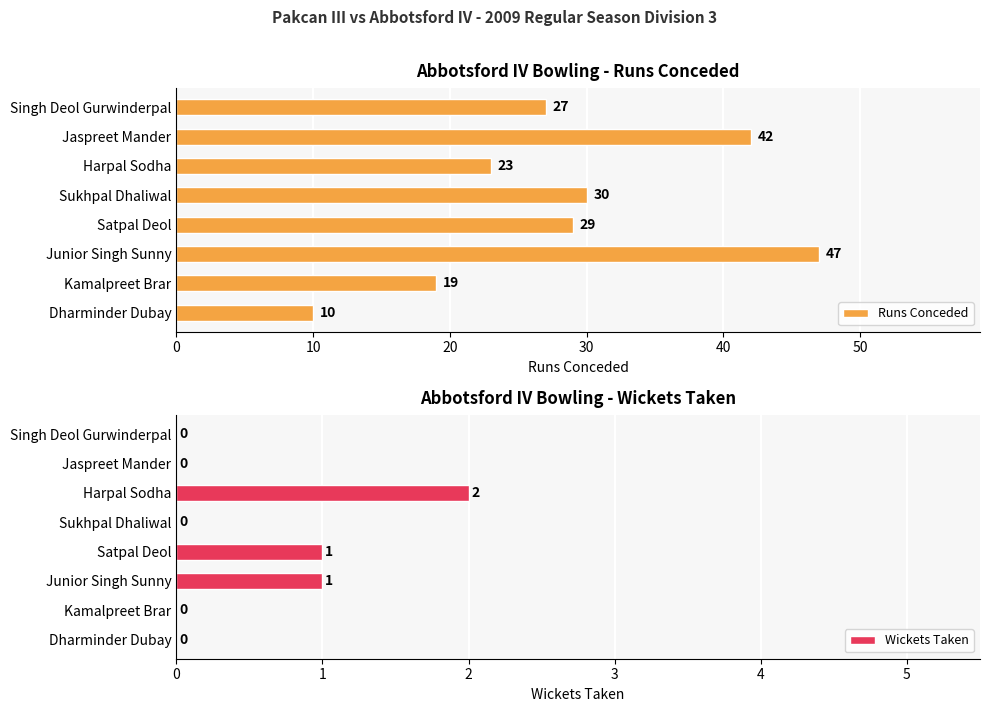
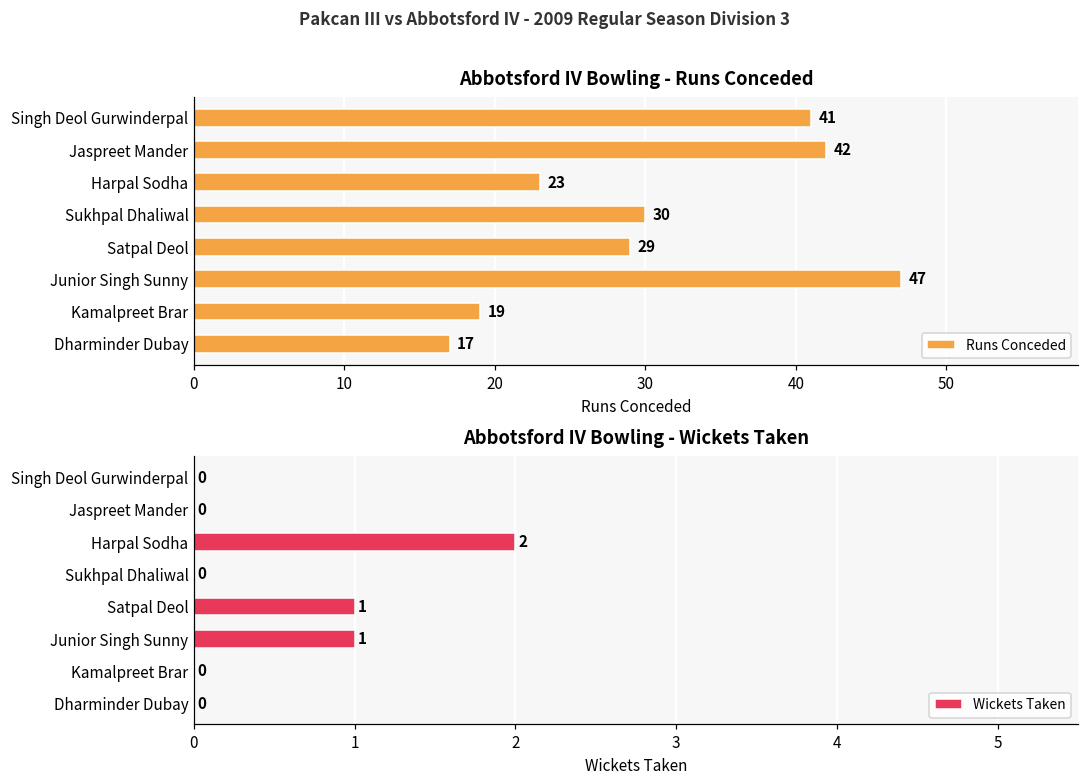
Abbotsford IV Bowling - Runs Conceded, Singh Deol Gurwinderpal: 27 -> 41
Abbotsford IV Bowling - Runs Conceded, Dharminder Dubay: 10 -> 17
